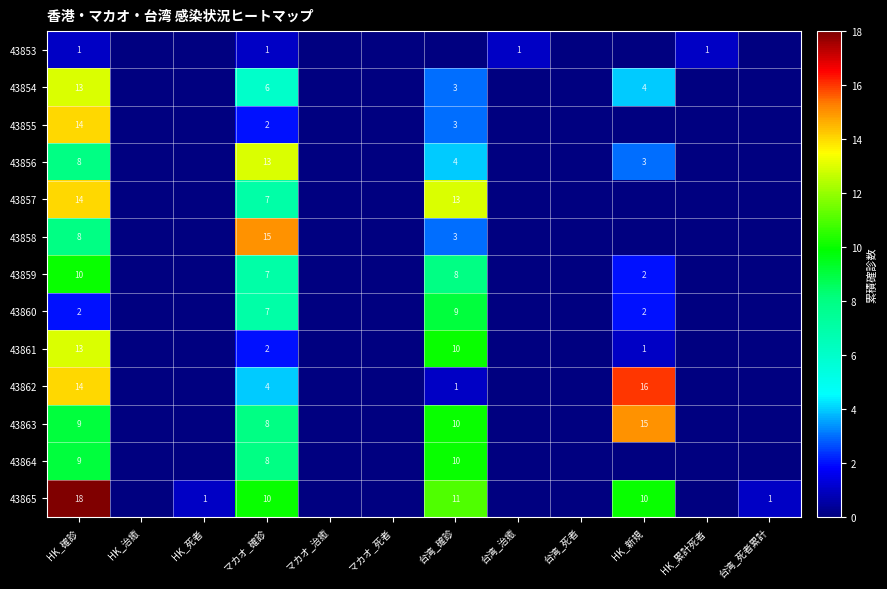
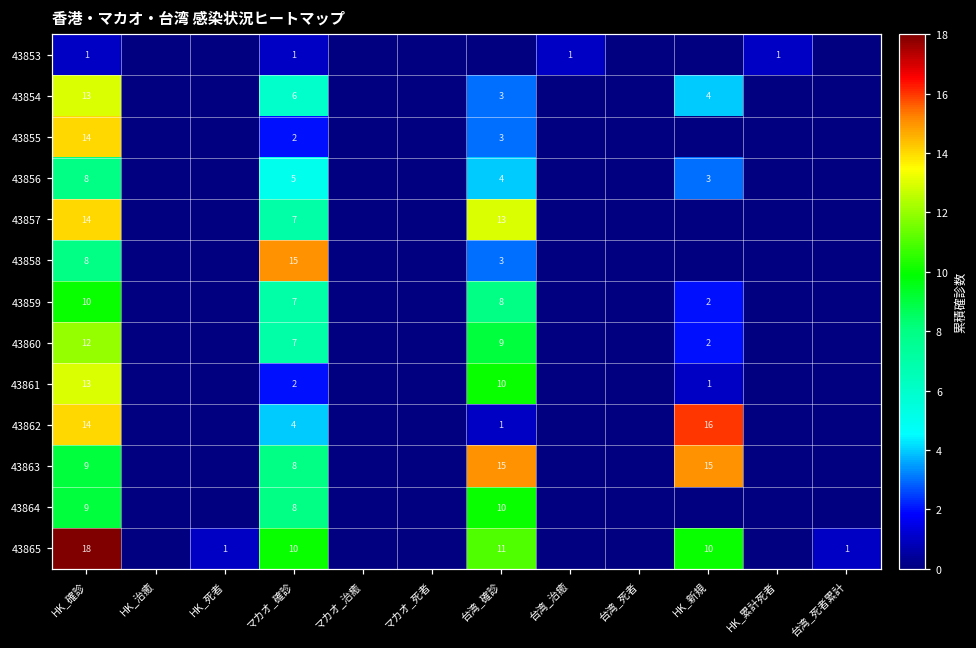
43856, マカオ_確診: 13 -> 5
43860, HK_確診: 2 -> 12
43863, 台湾_確診: 10 -> 15
